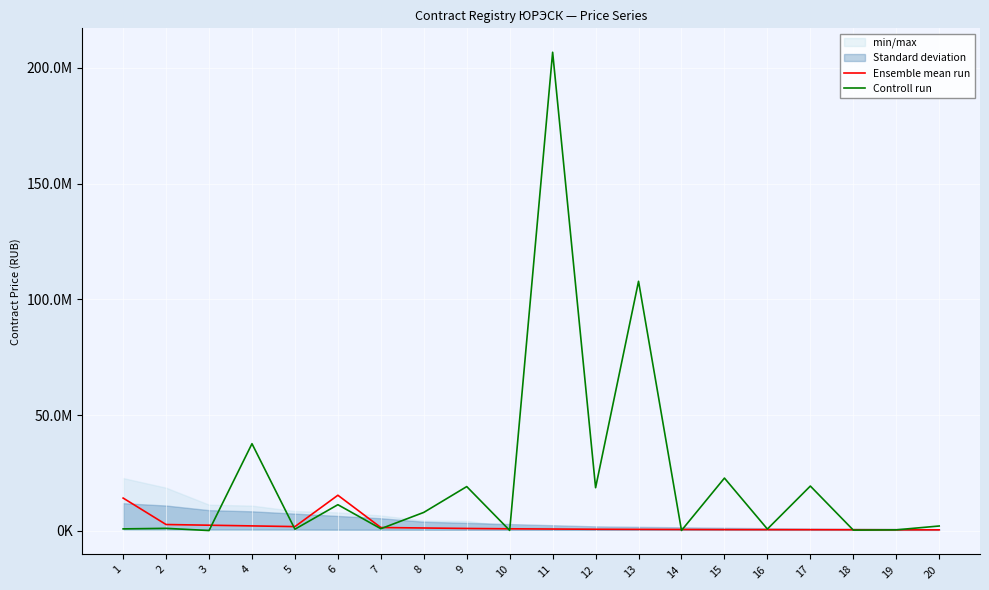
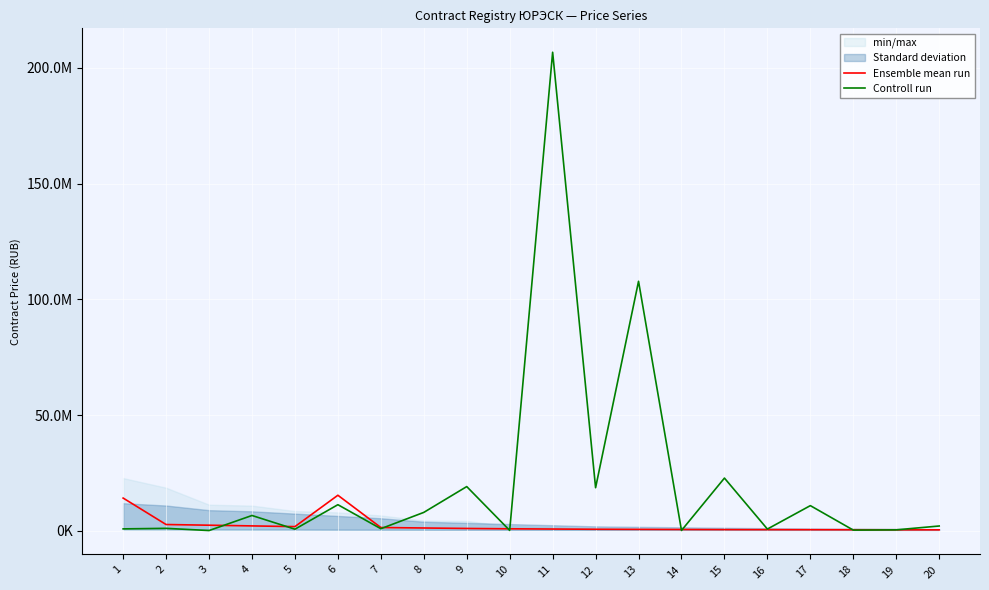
Controll run, 4: 38000000 -> 7000000
Controll run, 17: 19000000 -> 11000000
